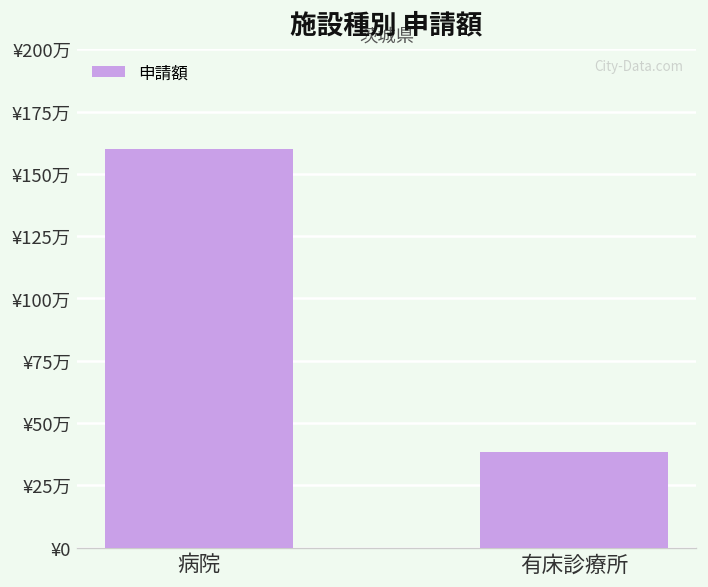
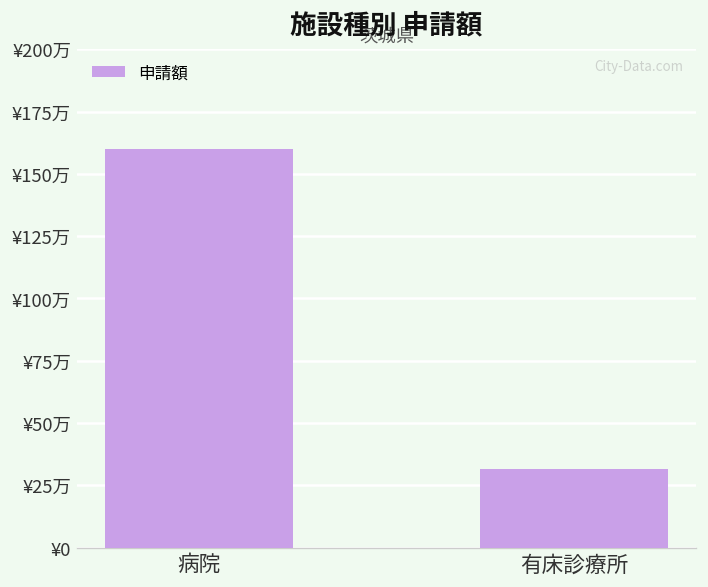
有床診療所: ¥38万 -> ¥32万
